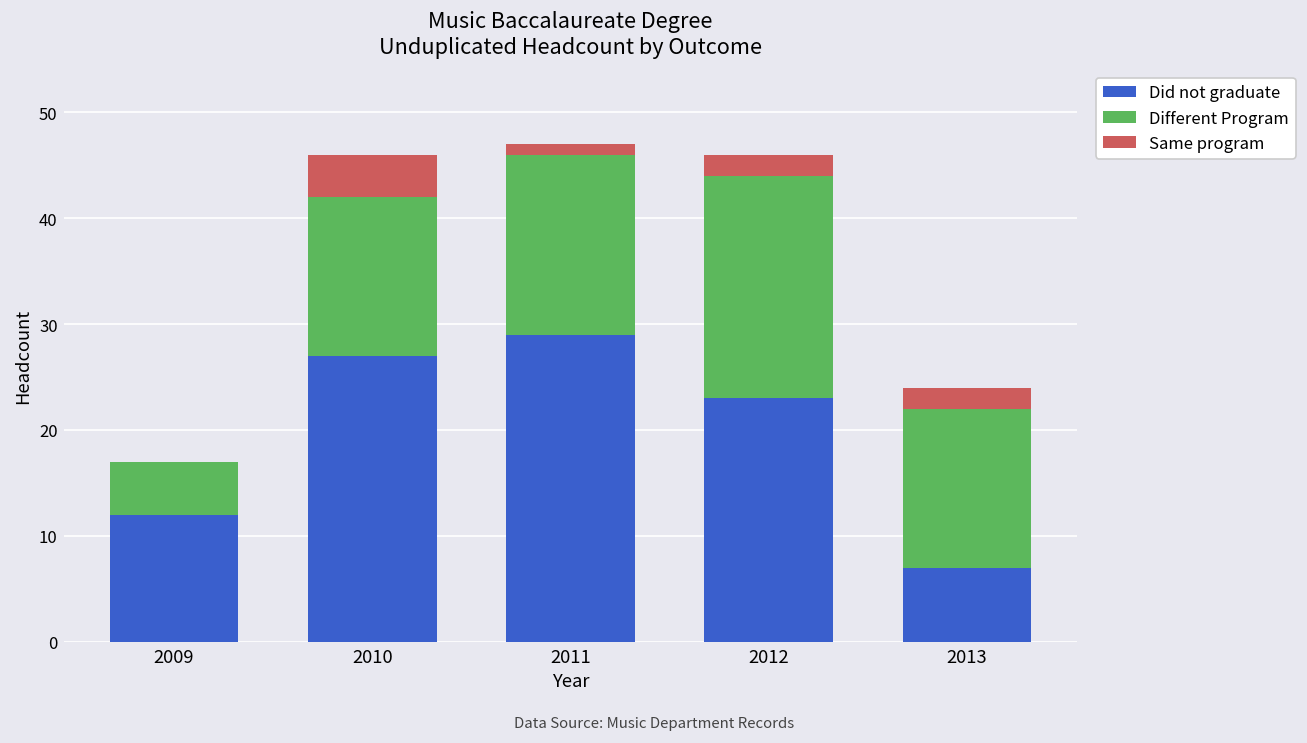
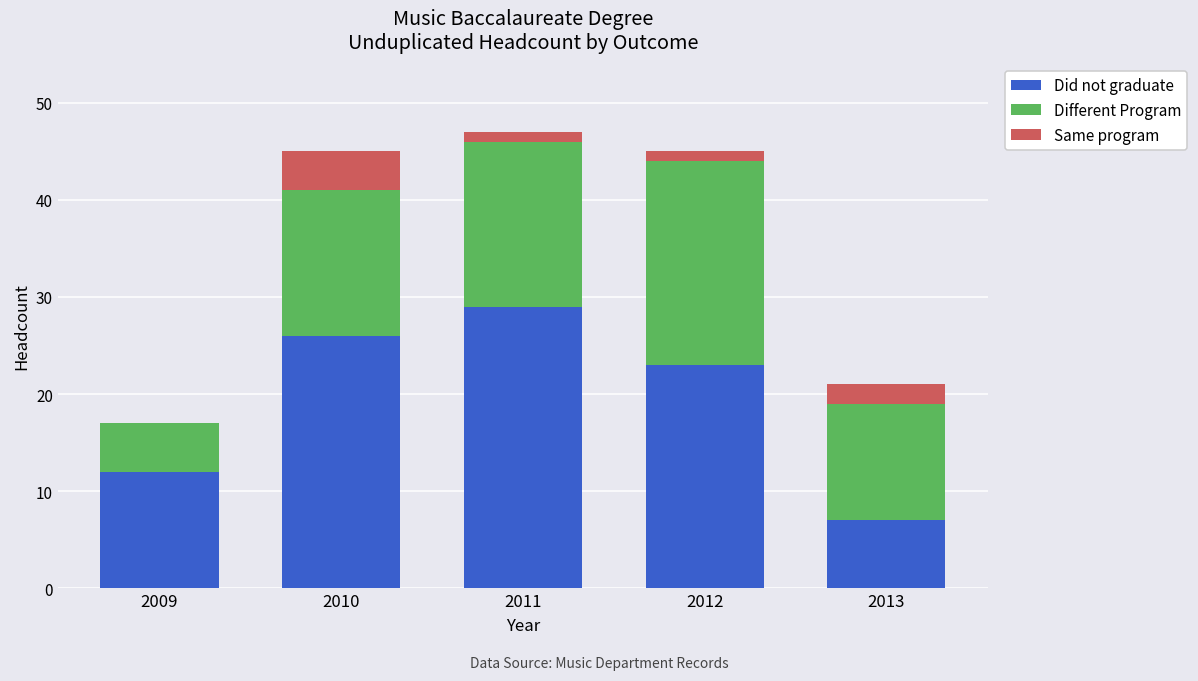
Did not graduate, 2010: 27 -> 26
Same program, 2012: 2 -> 1
Different Program, 2013: 15 -> 12
